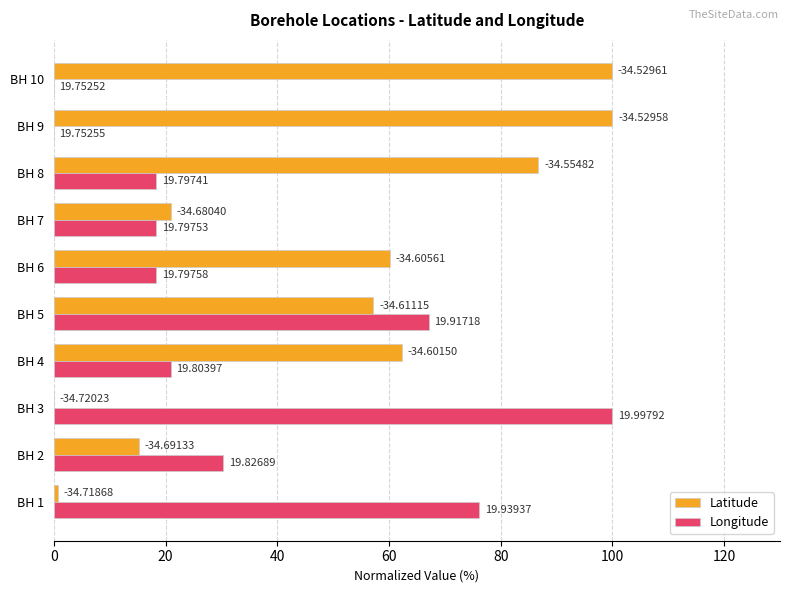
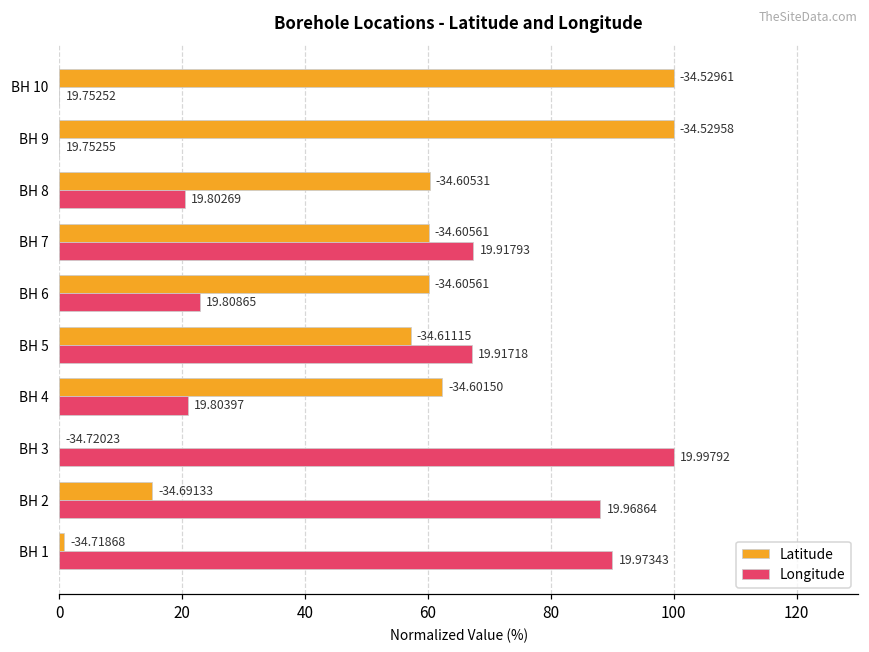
Latitude, BH 8: -34.55482 -> -34.60531
Longitude, BH 8: 19.79741 -> 19.80269
Latitude, BH 7: -34.68040 -> -34.60561
Longitude, BH 7: 19.79753 -> 19.91793
Longitude, BH 6: 19.79758 -> 19.80865
Longitude, BH 2: 19.82689 -> 19.96864
Longitude, BH 1: 19.93937 -> 19.97343
